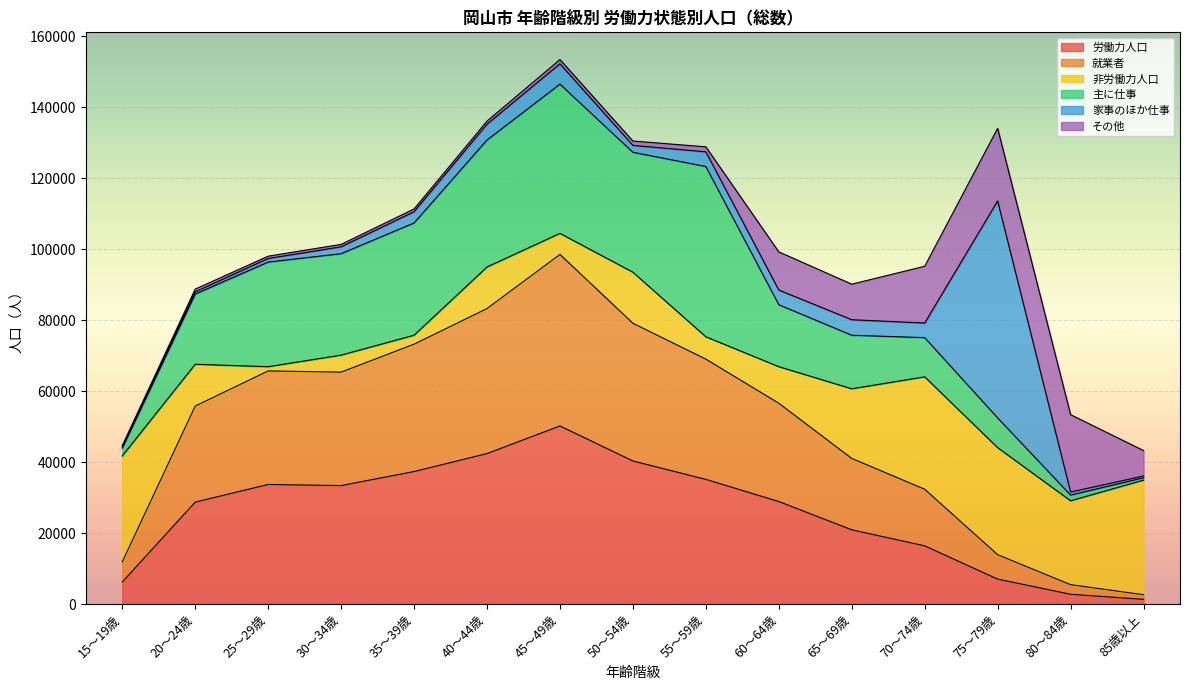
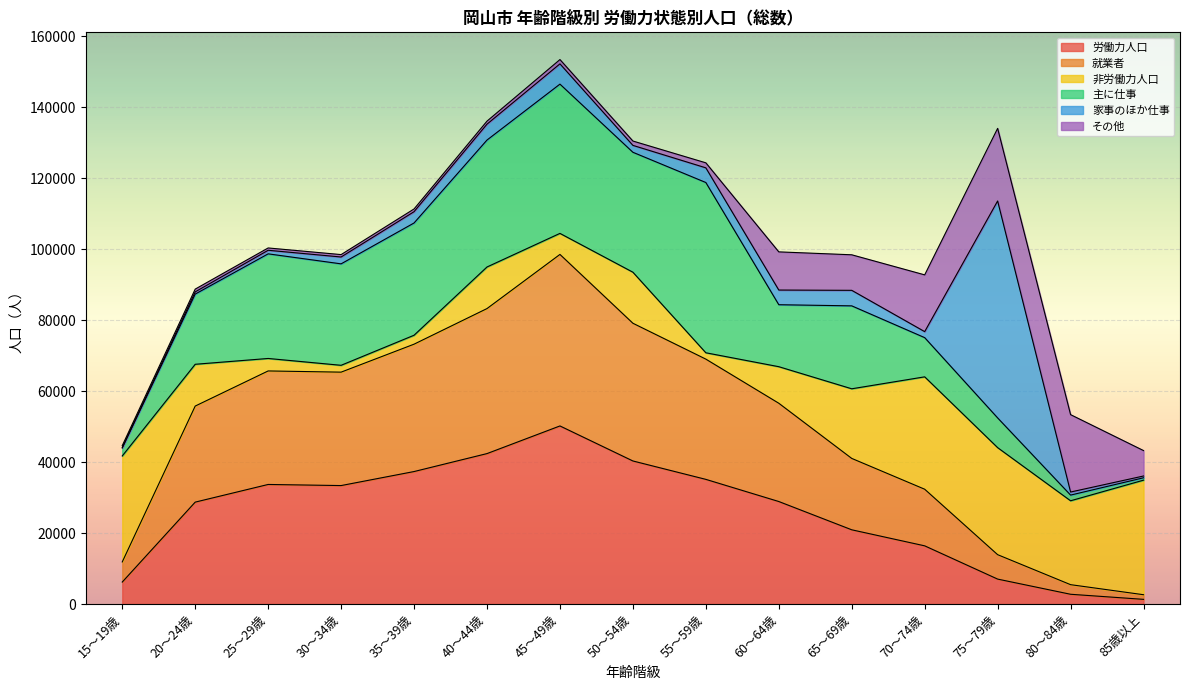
非労働力人口, 25～29歳: 1000 -> 4000
非労働力人口, 30～34歳: 5000 -> 2000
非労働力人口, 55～59歳: 6000 -> 2000
主に仕事, 65～69歳: 15000 -> 23000
家事のほか仕事, 70～74歳: 4000 -> 2000
